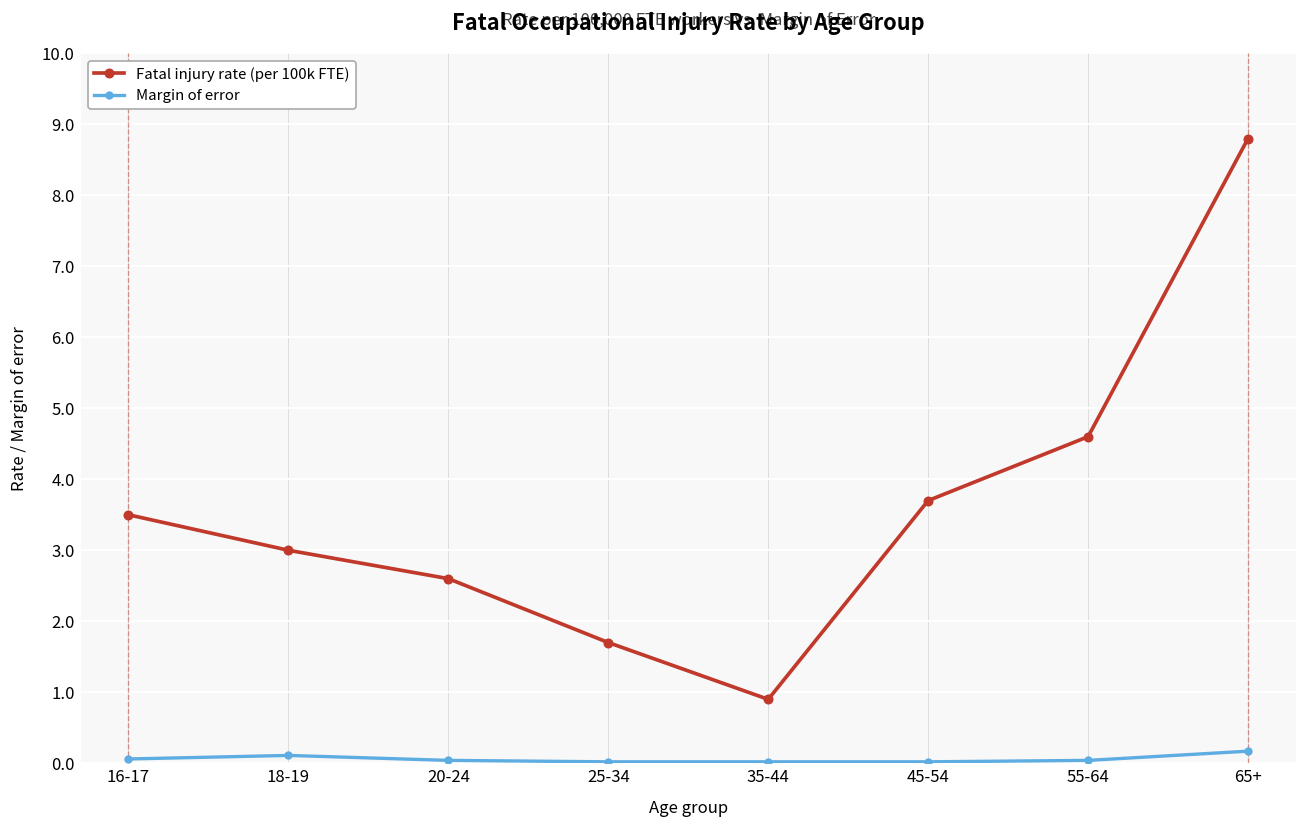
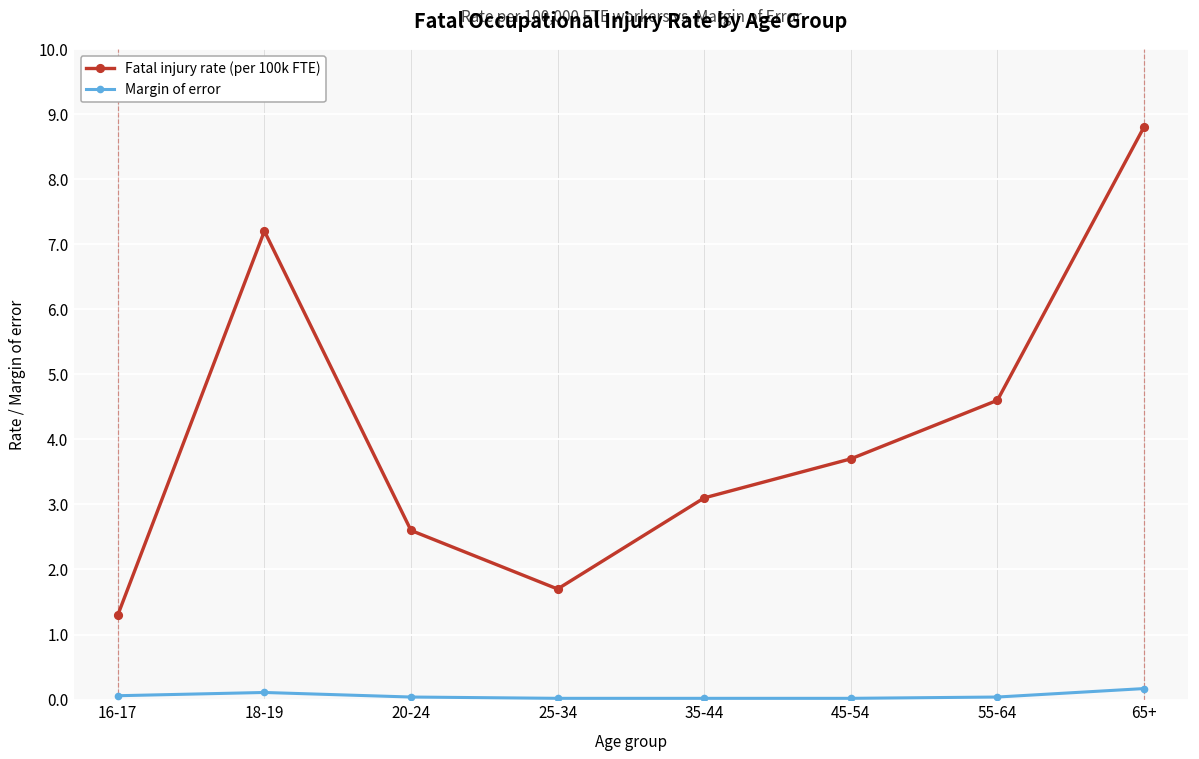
Fatal injury rate (per 100k FTE), 16-17: 3.5 -> 1.3
Fatal injury rate (per 100k FTE), 18-19: 3.0 -> 7.2
Fatal injury rate (per 100k FTE), 35-44: 0.9 -> 3.1
